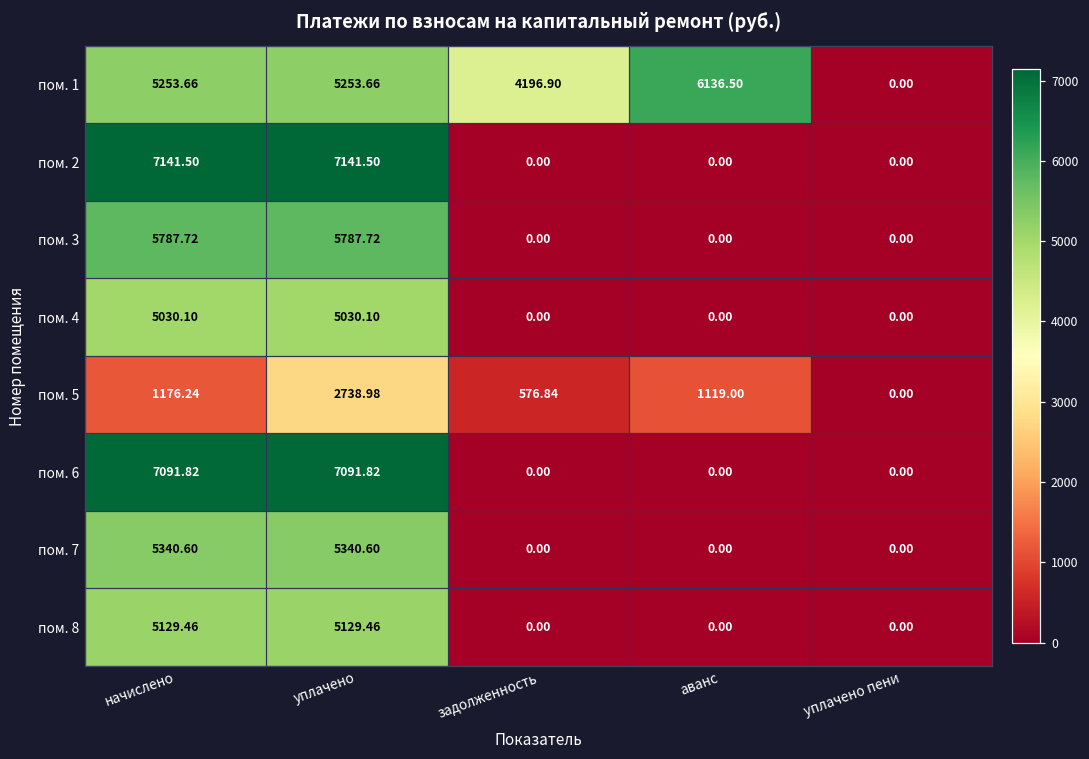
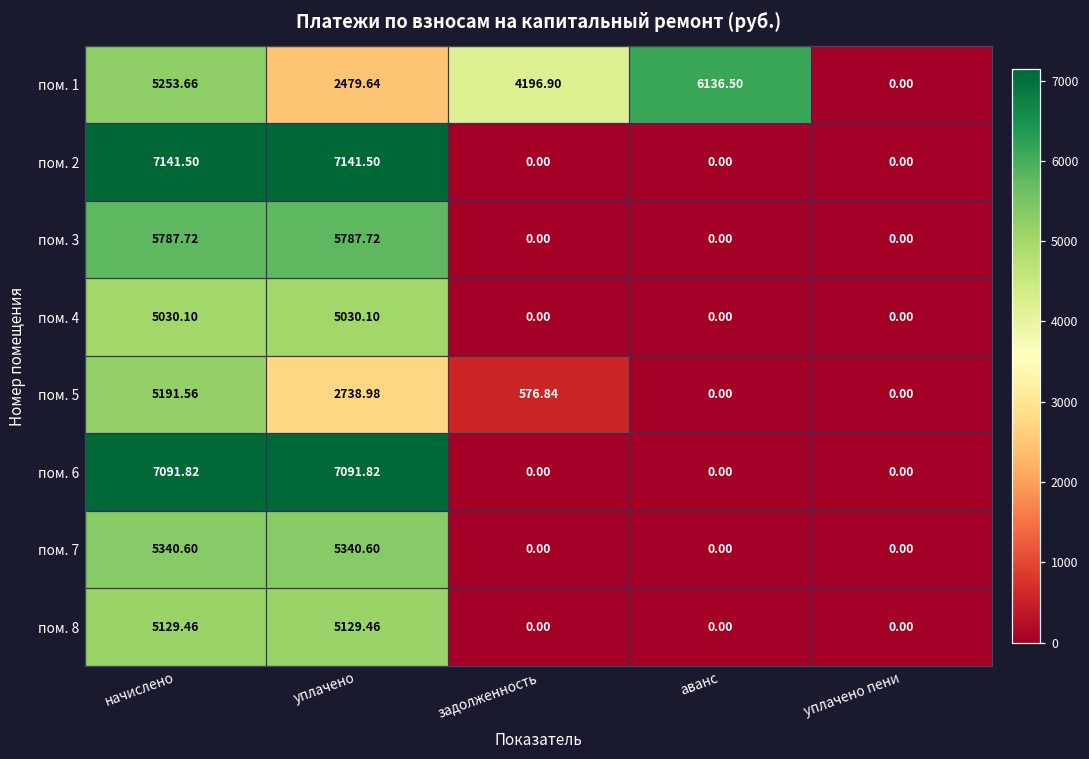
пом. 1, уплачено: 5253.66 -> 2479.64
пом. 5, начислено: 1176.24 -> 5191.56
пом. 5, аванс: 1119.00 -> 0.00
